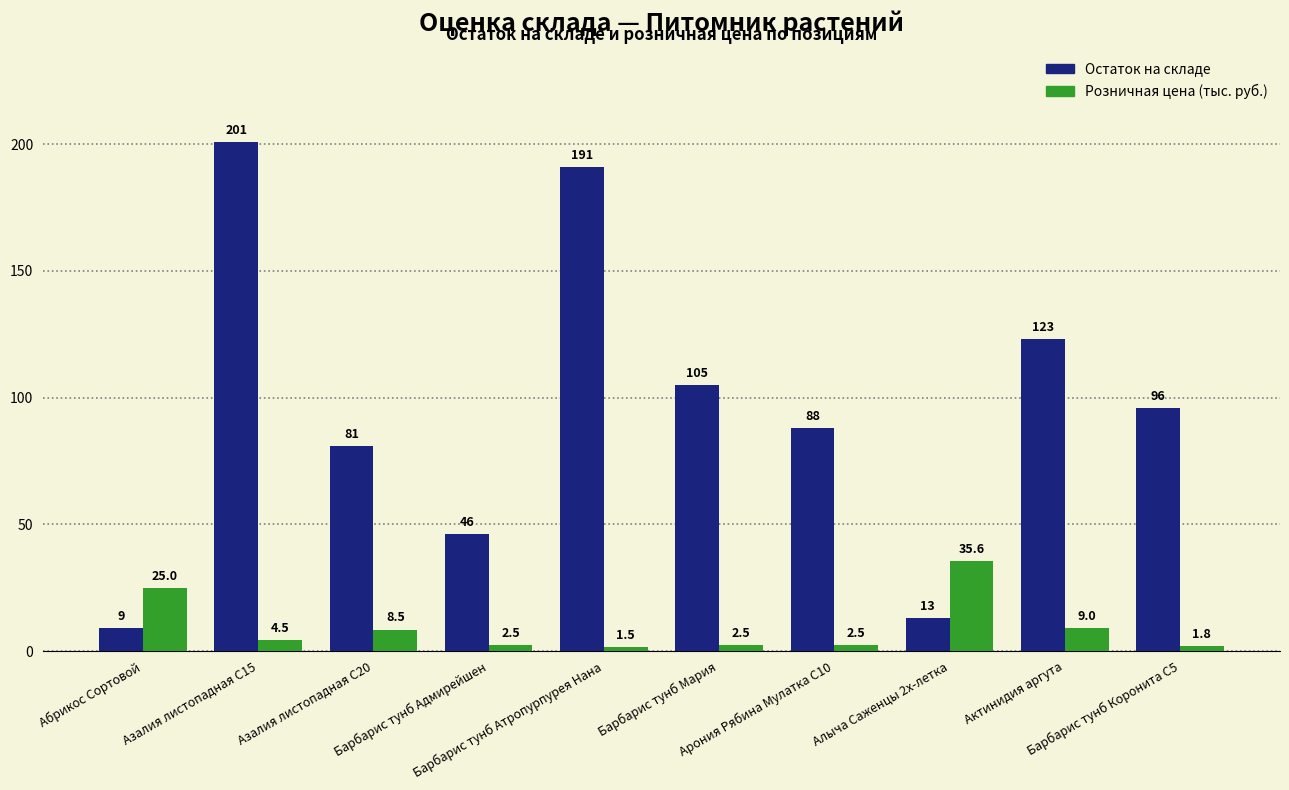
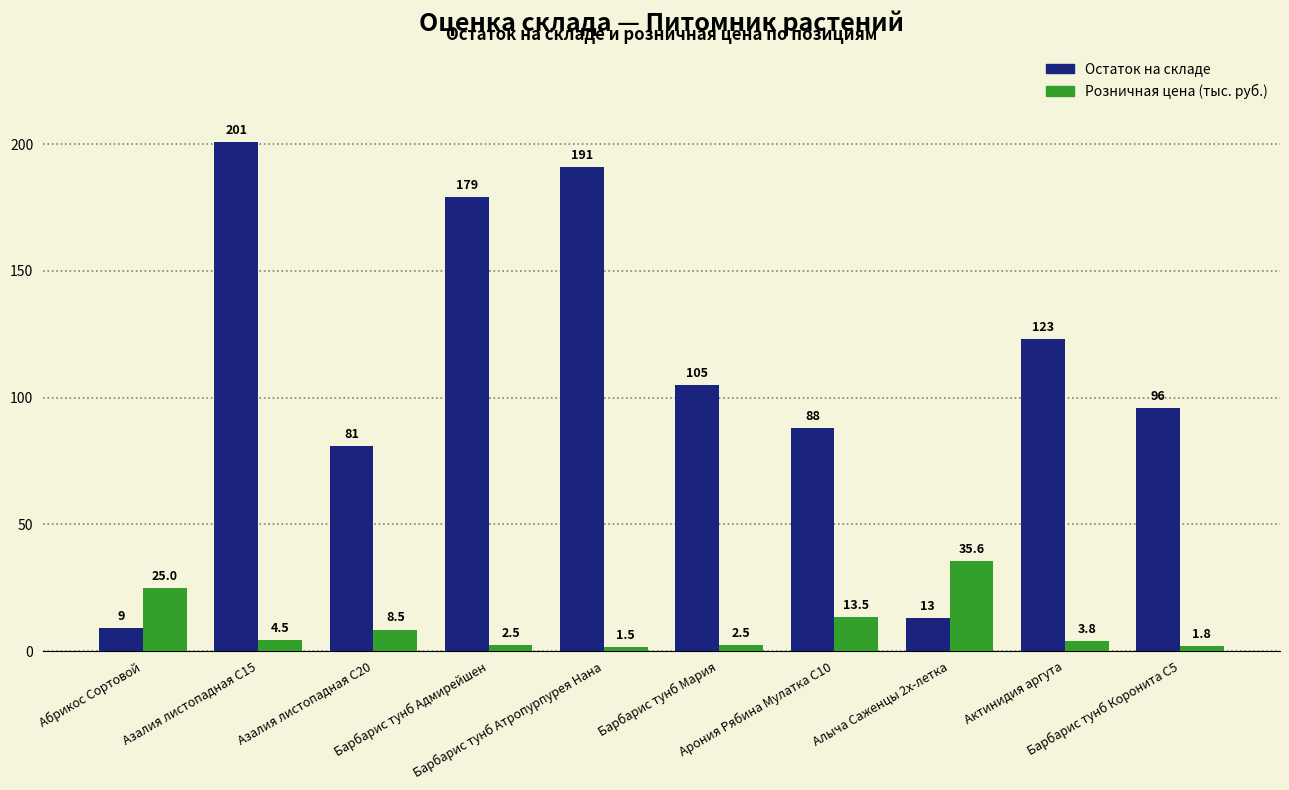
Остаток на складе, Барбарис тунб Адмирейшен: 46 -> 179
Розничная цена (тыс. руб.), Арония Рябина Мулатка C10: 2.5 -> 13.5
Розничная цена (тыс. руб.), Актинидия аргута: 9.0 -> 3.8
